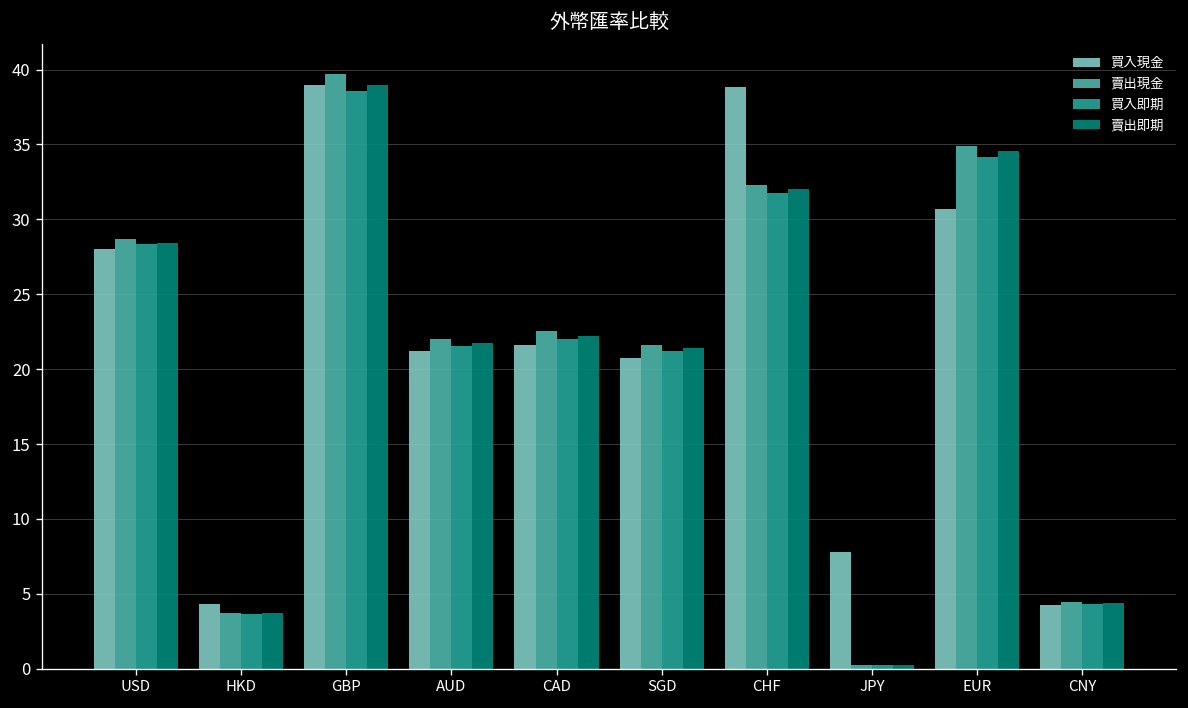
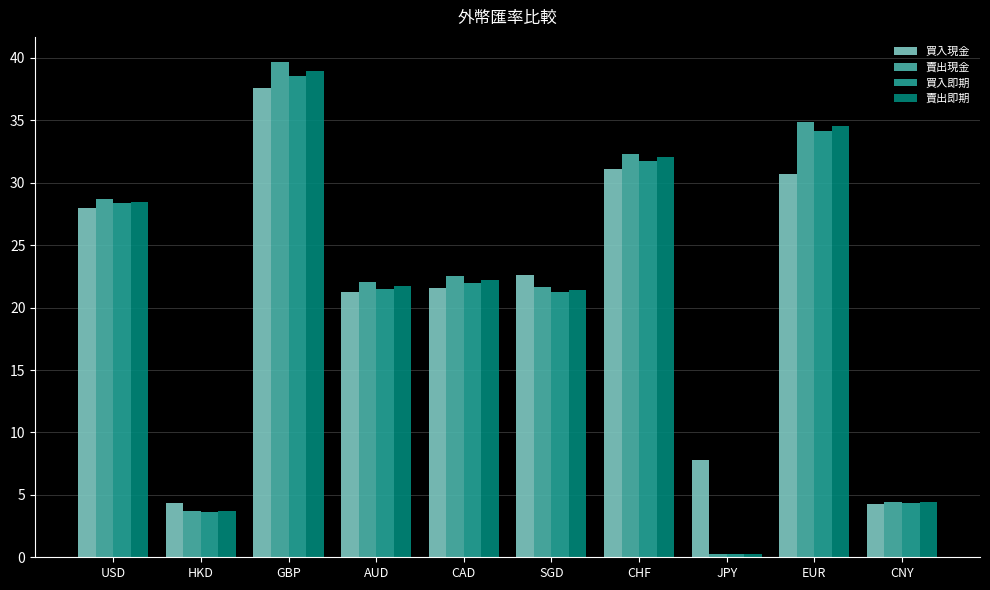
買入現金, GBP: 39.0 -> 37.6
買入現金, SGD: 20.7 -> 22.7
買入現金, CHF: 38.8 -> 31.1
